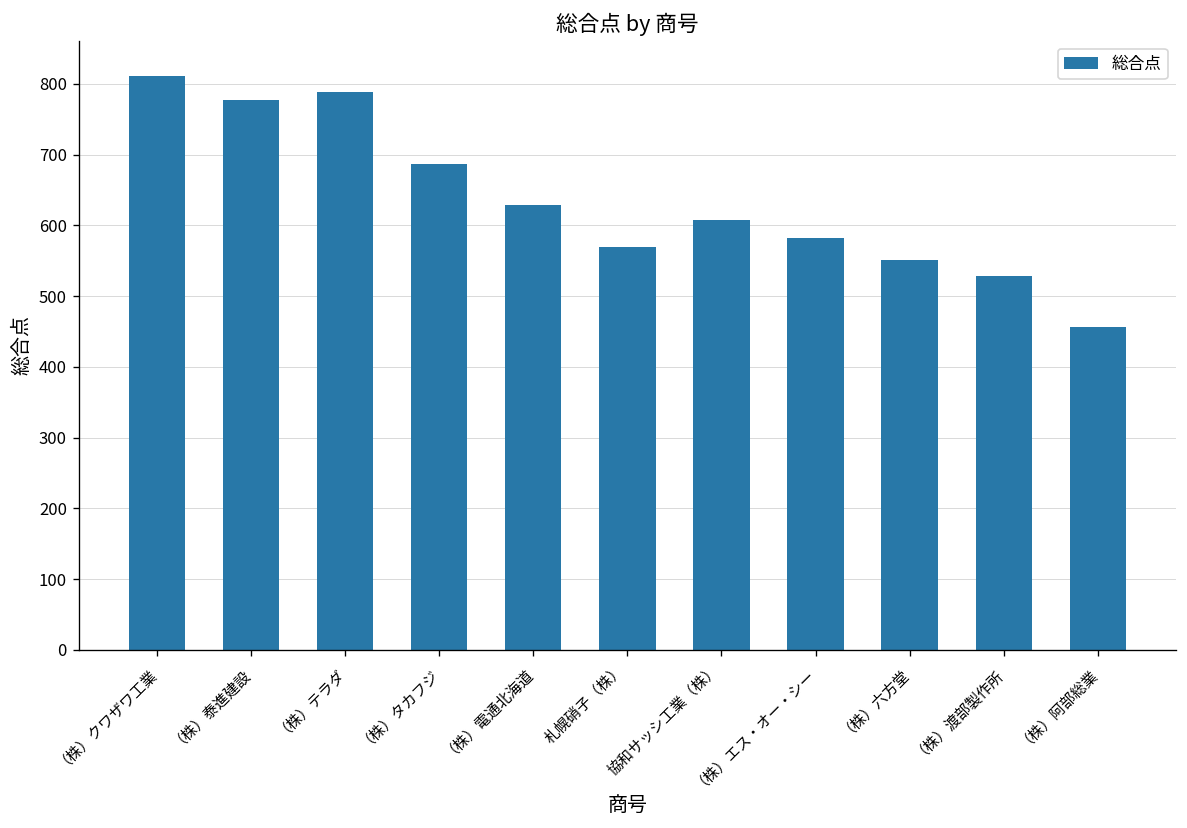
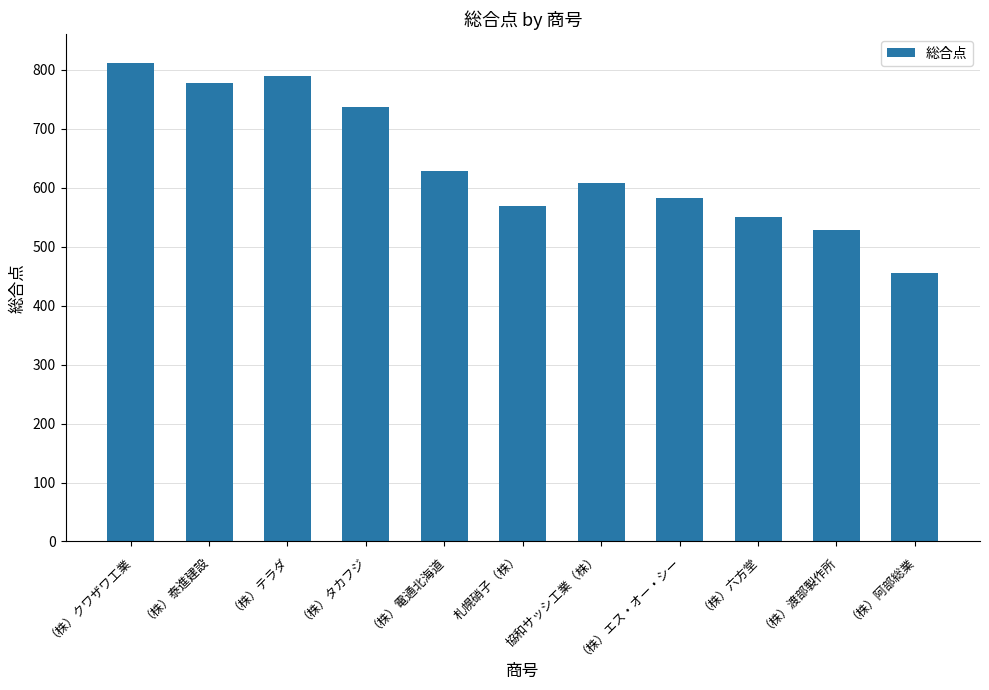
（株）タカフジ: 690 -> 740
